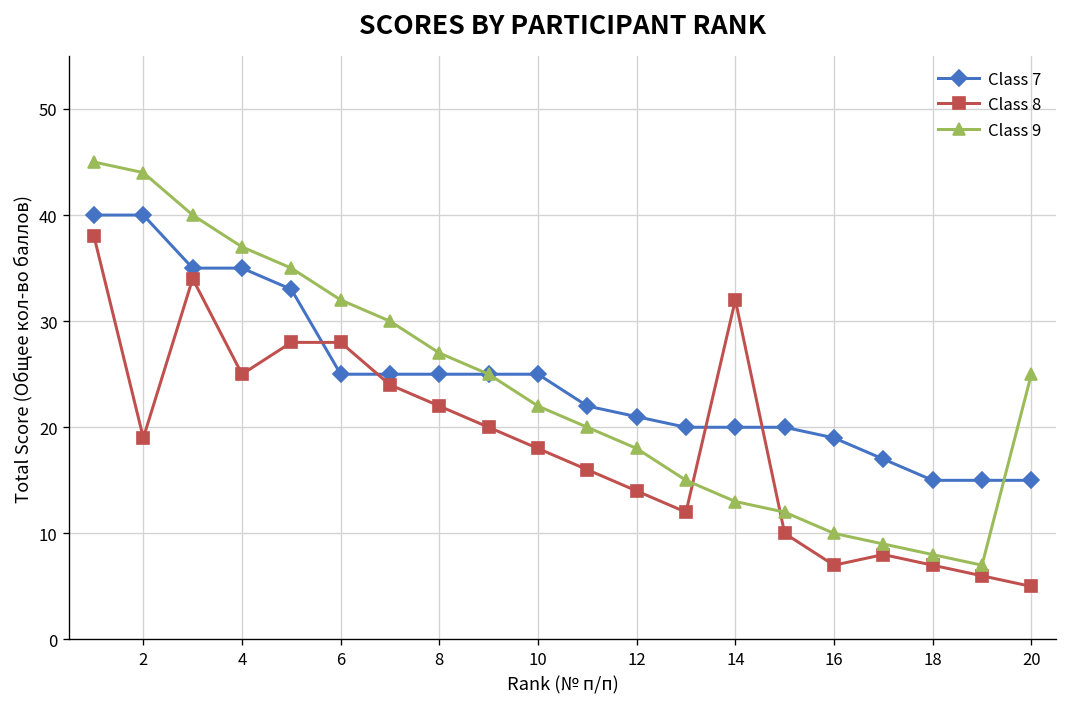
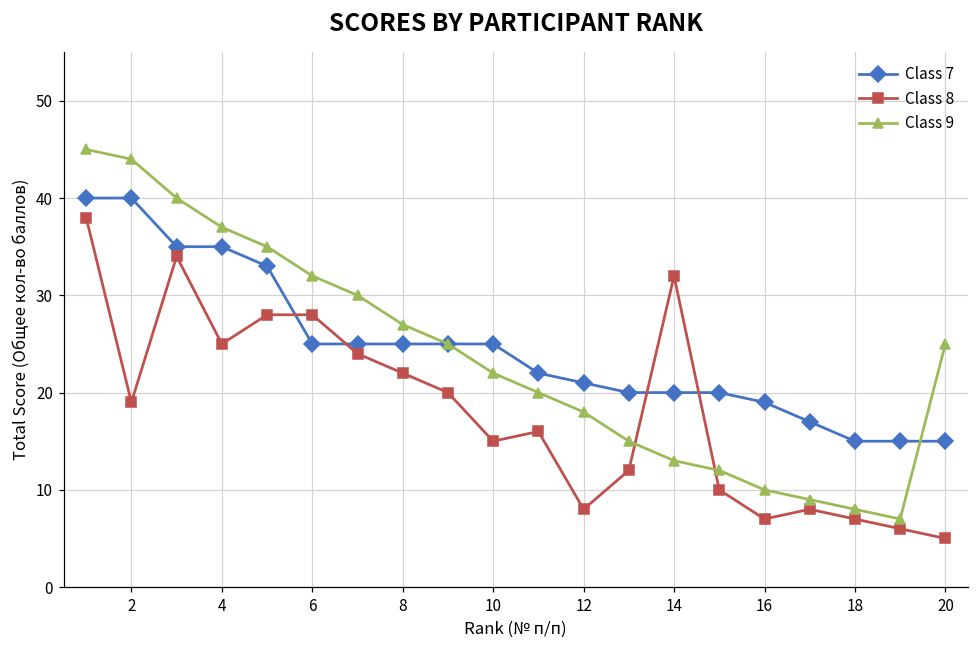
Class 8, 10: 18 -> 15
Class 8, 12: 14 -> 8
